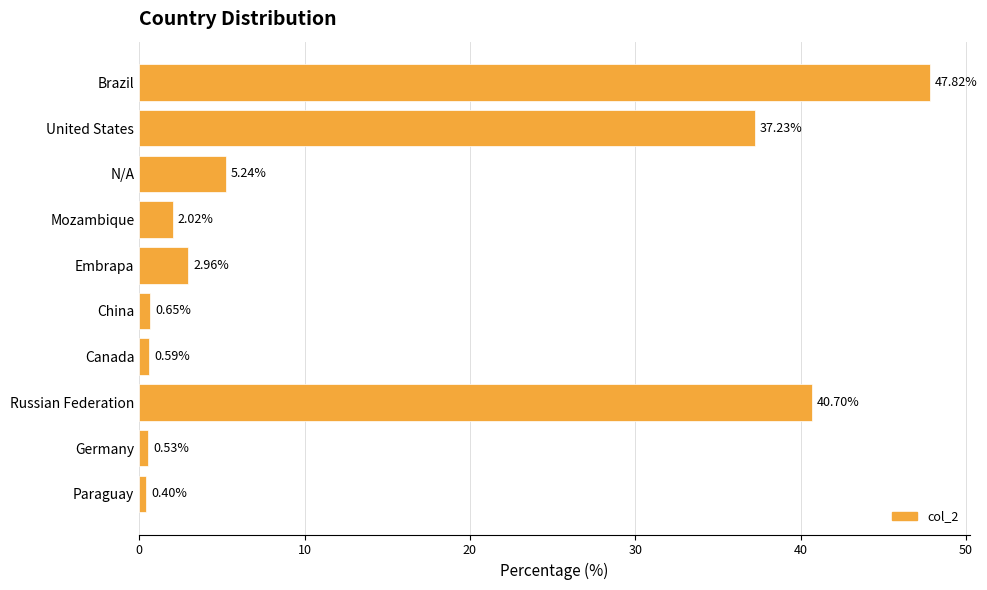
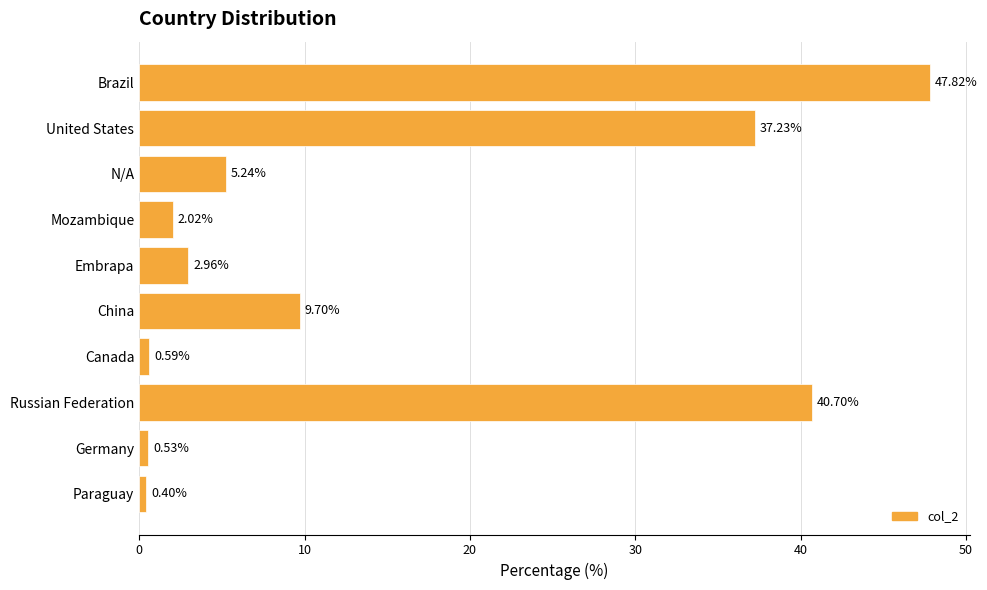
China: 0.65% -> 9.70%
